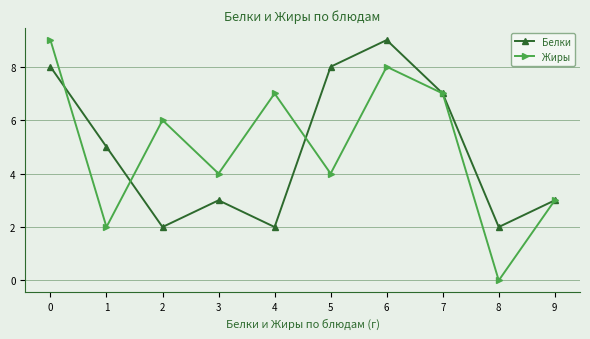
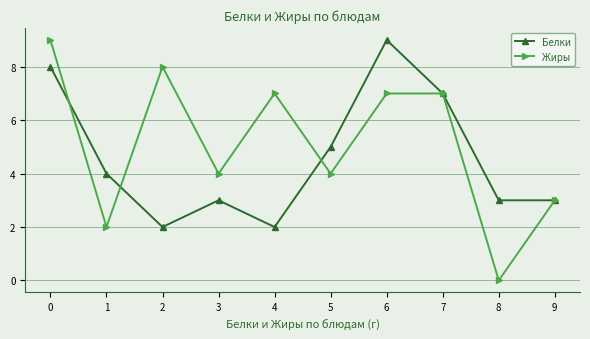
Белки, 1: 5 -> 4
Жиры, 2: 6 -> 8
Белки, 5: 8 -> 5
Жиры, 6: 8 -> 7
Белки, 8: 2 -> 3
